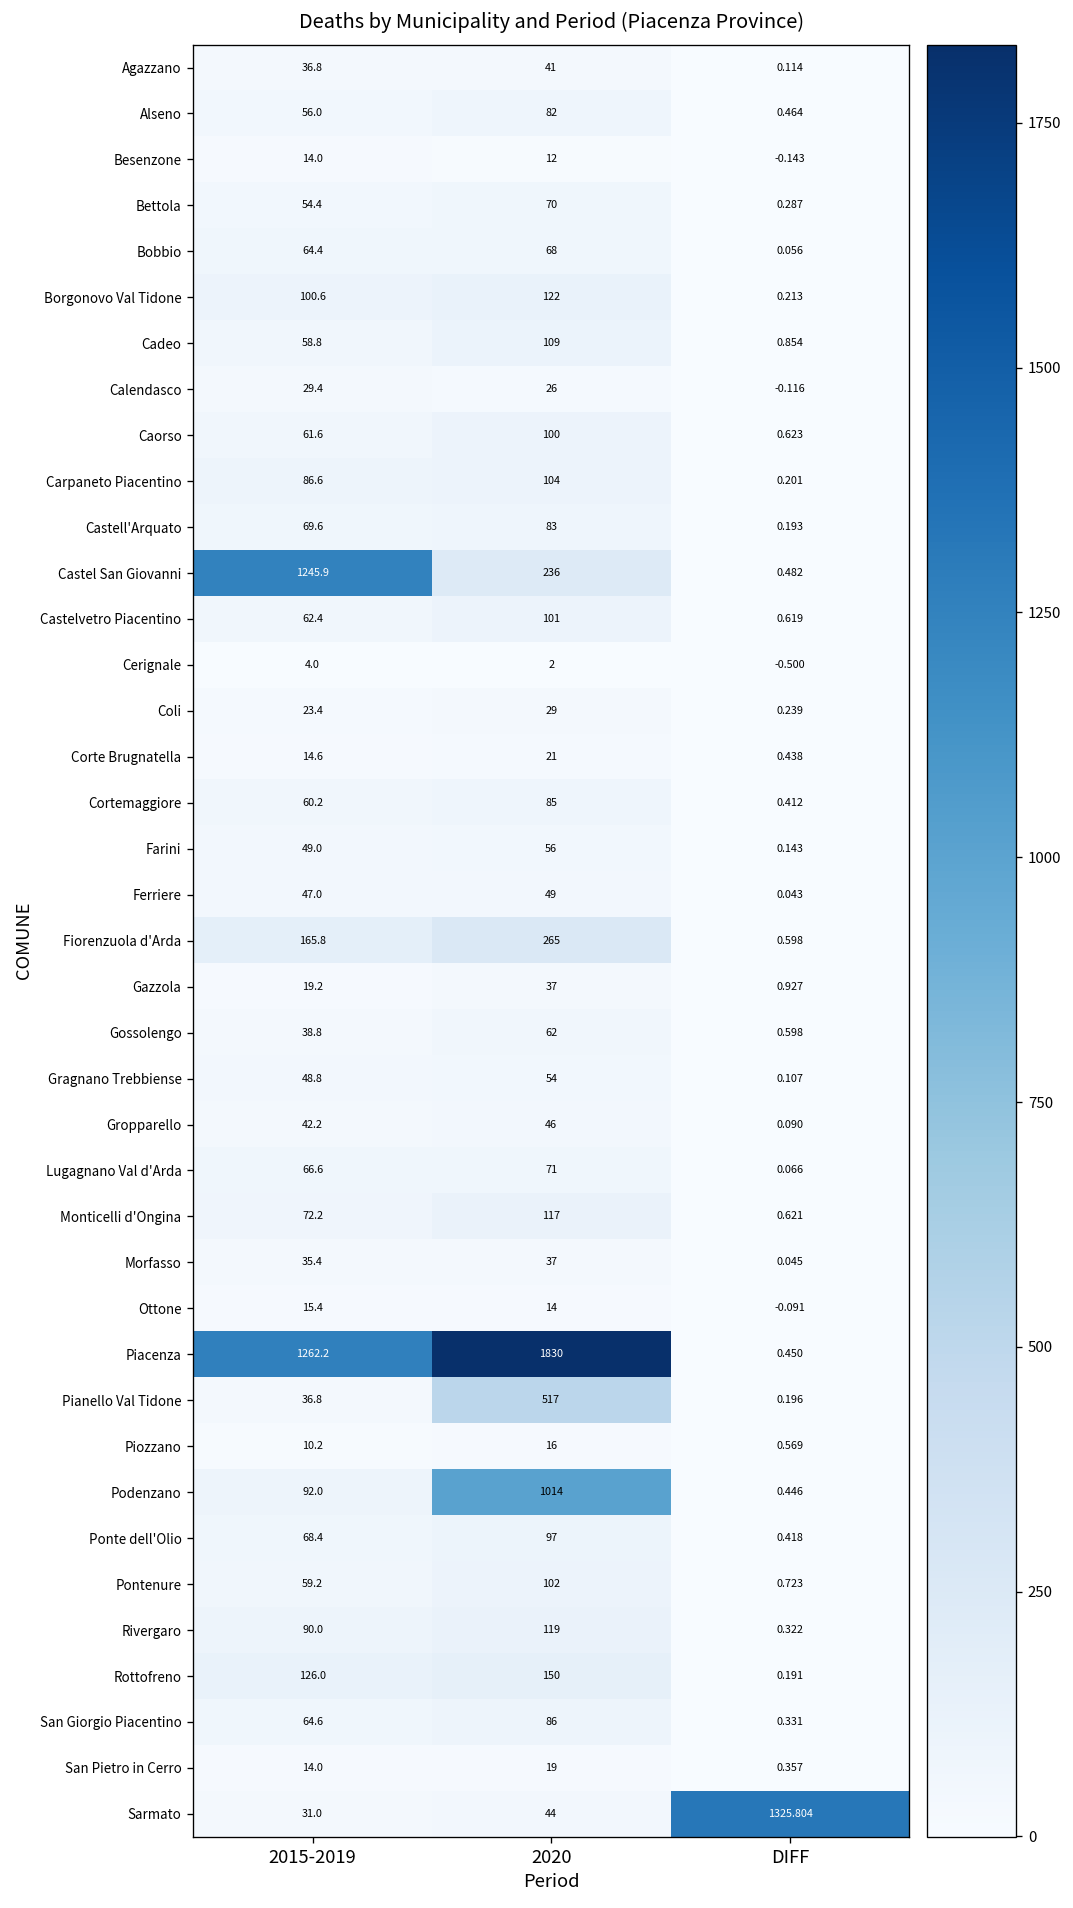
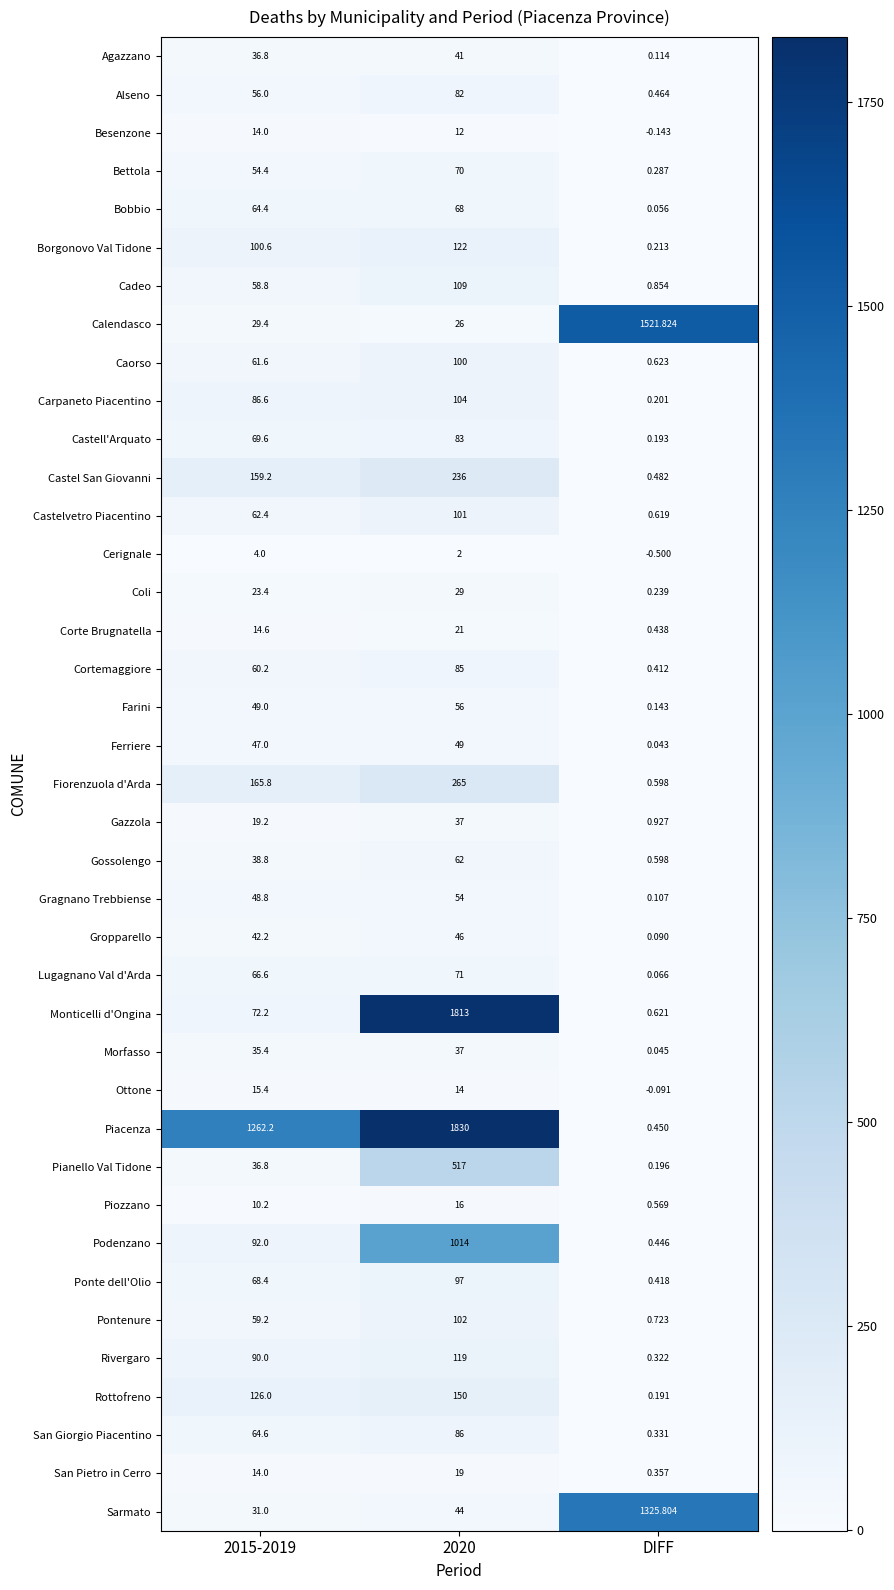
Calendasco, DIFF: -0.116 -> 1521.824
Castel San Giovanni, 2015-2019: 1245.9 -> 159.2
Monticelli d'Ongina, 2020: 117 -> 1813
